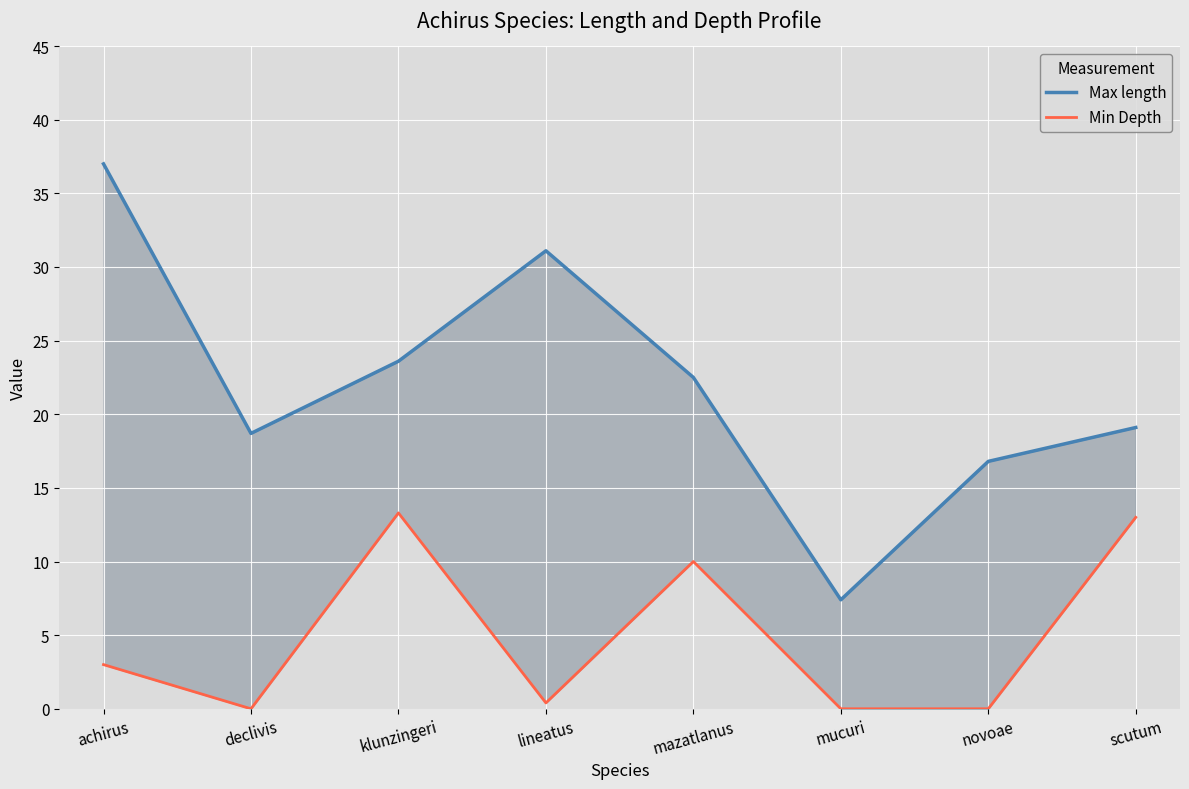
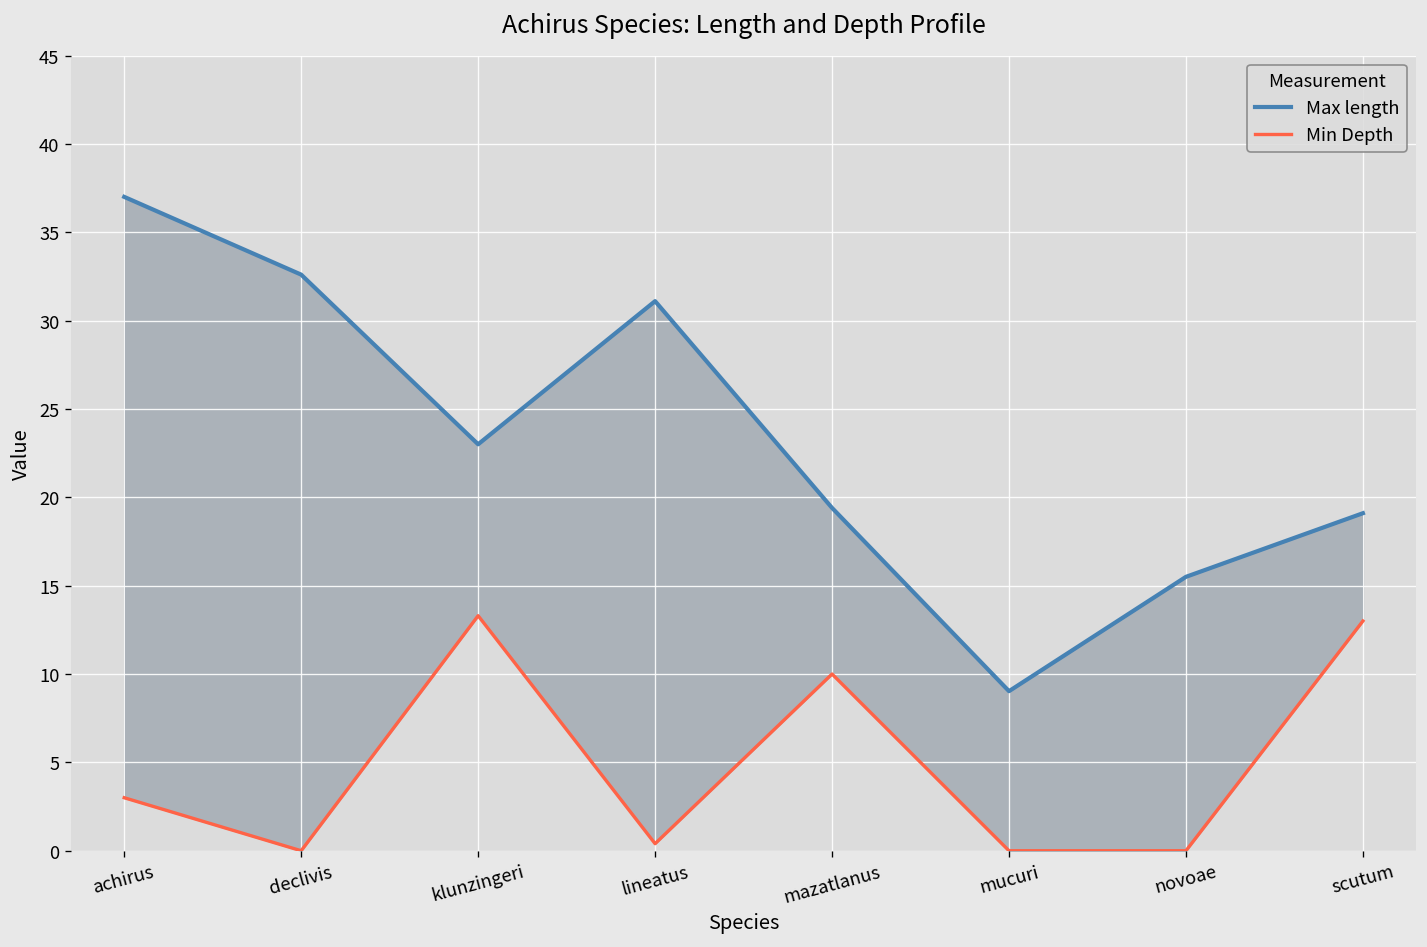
Max length, declivis: 18.7 -> 32.6
Max length, klunzingeri: 23.6 -> 23.0
Max length, mazatlanus: 22.5 -> 19.4
Max length, mucuri: 7.4 -> 9.0
Max length, novoae: 16.8 -> 15.5
